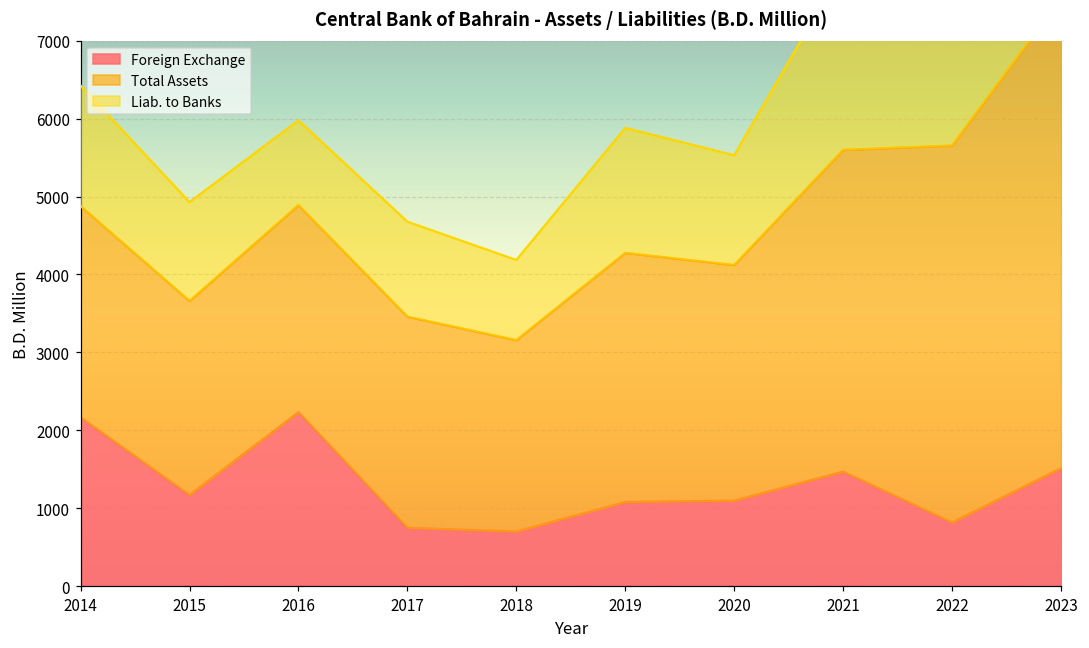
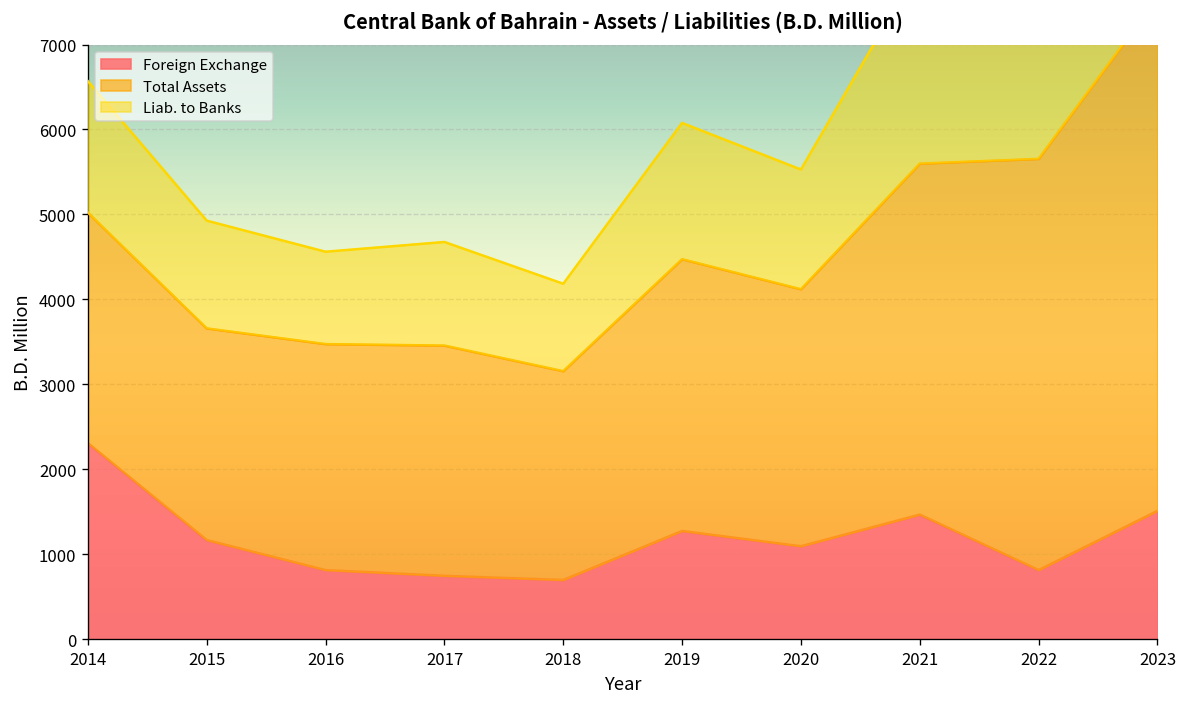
Foreign Exchange, 2014: 2200 -> 2300
Foreign Exchange, 2016: 2200 -> 800
Foreign Exchange, 2019: 1100 -> 1300
